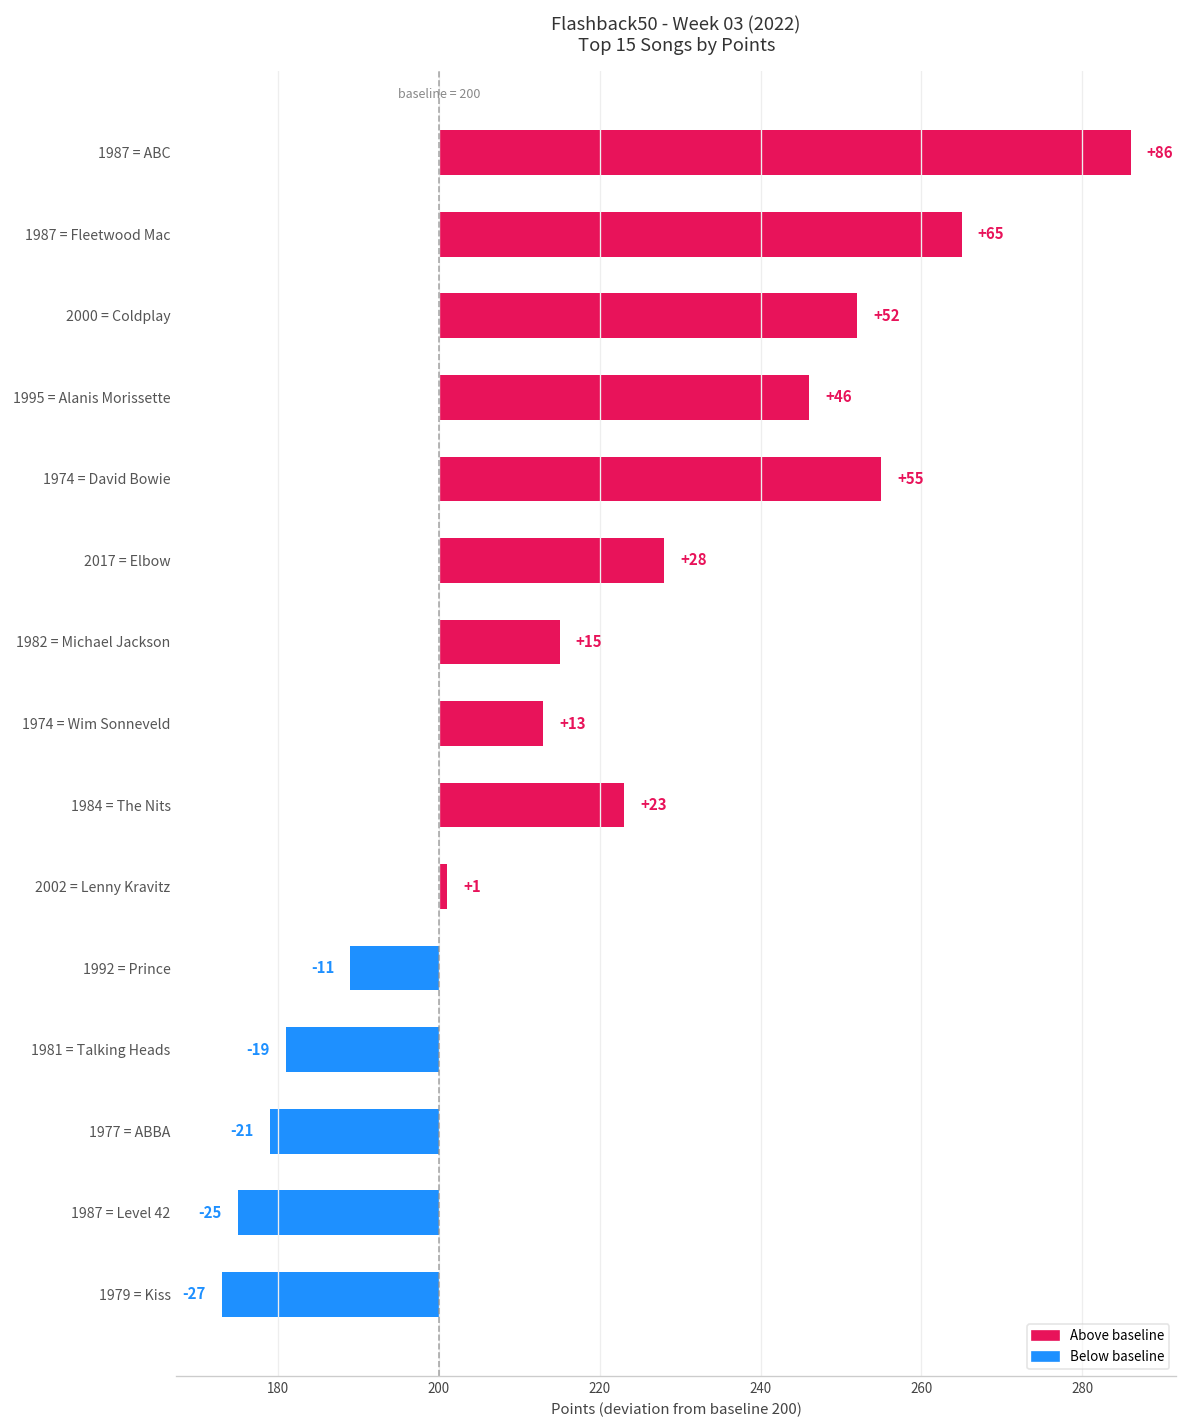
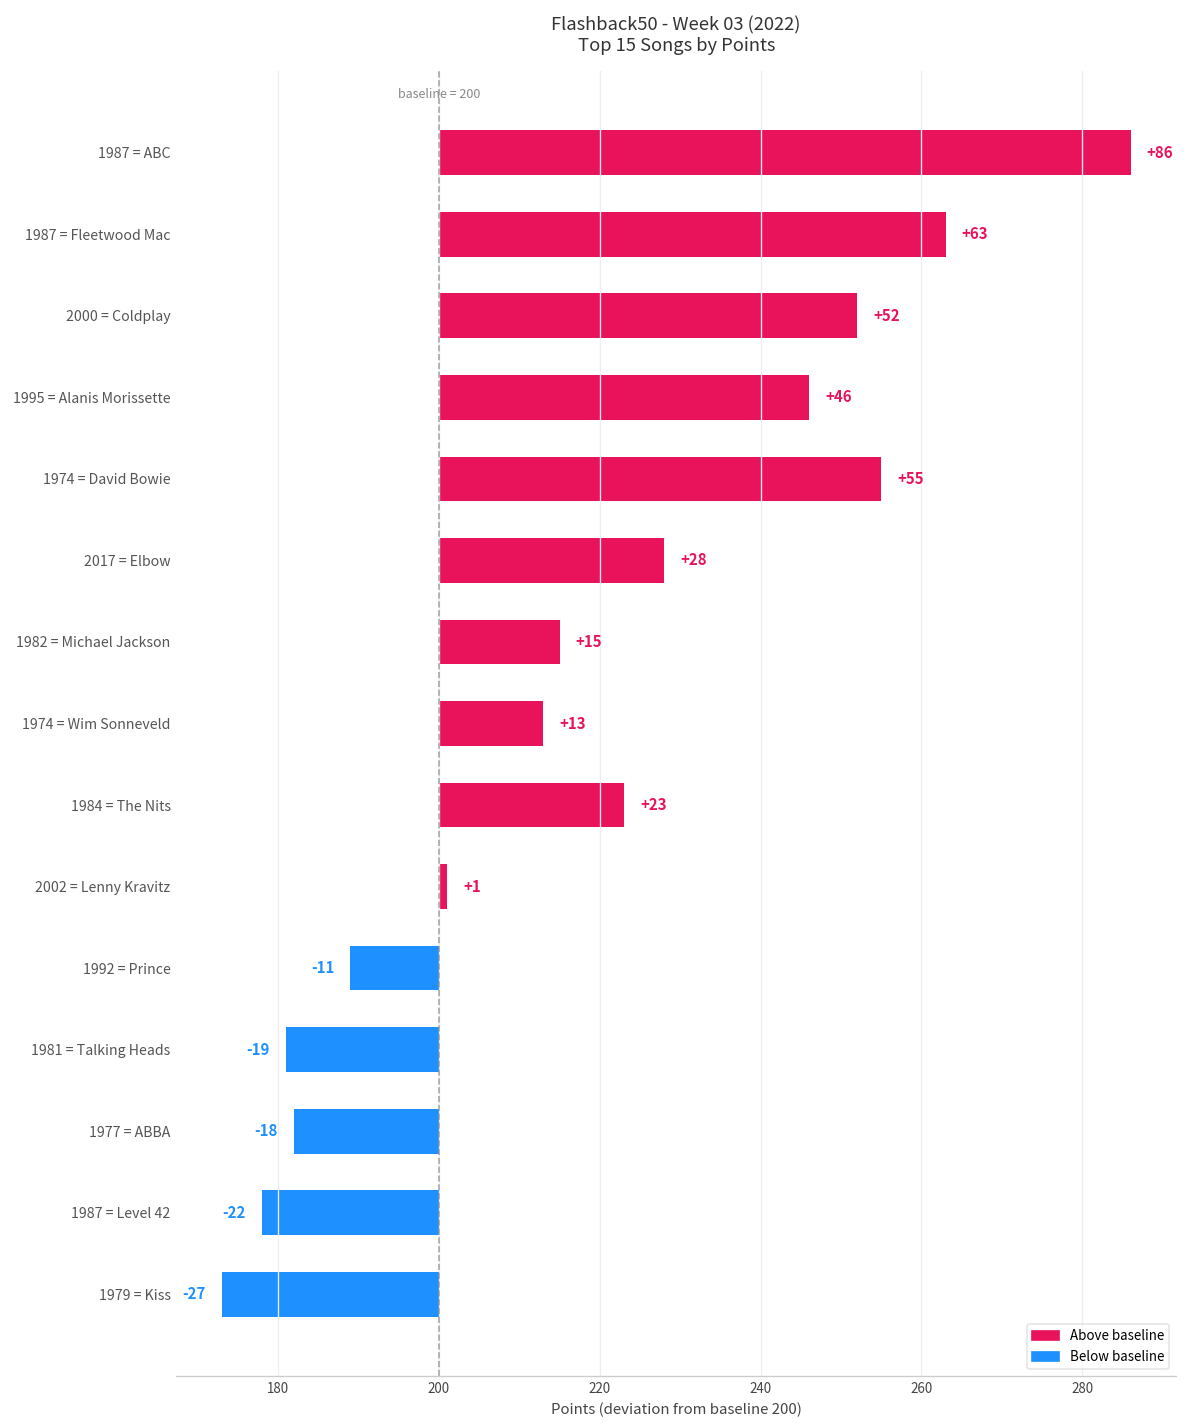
1987 = Fleetwood Mac: +65 -> +63
1977 = ABBA: -21 -> -18
1987 = Level 42: -25 -> -22
